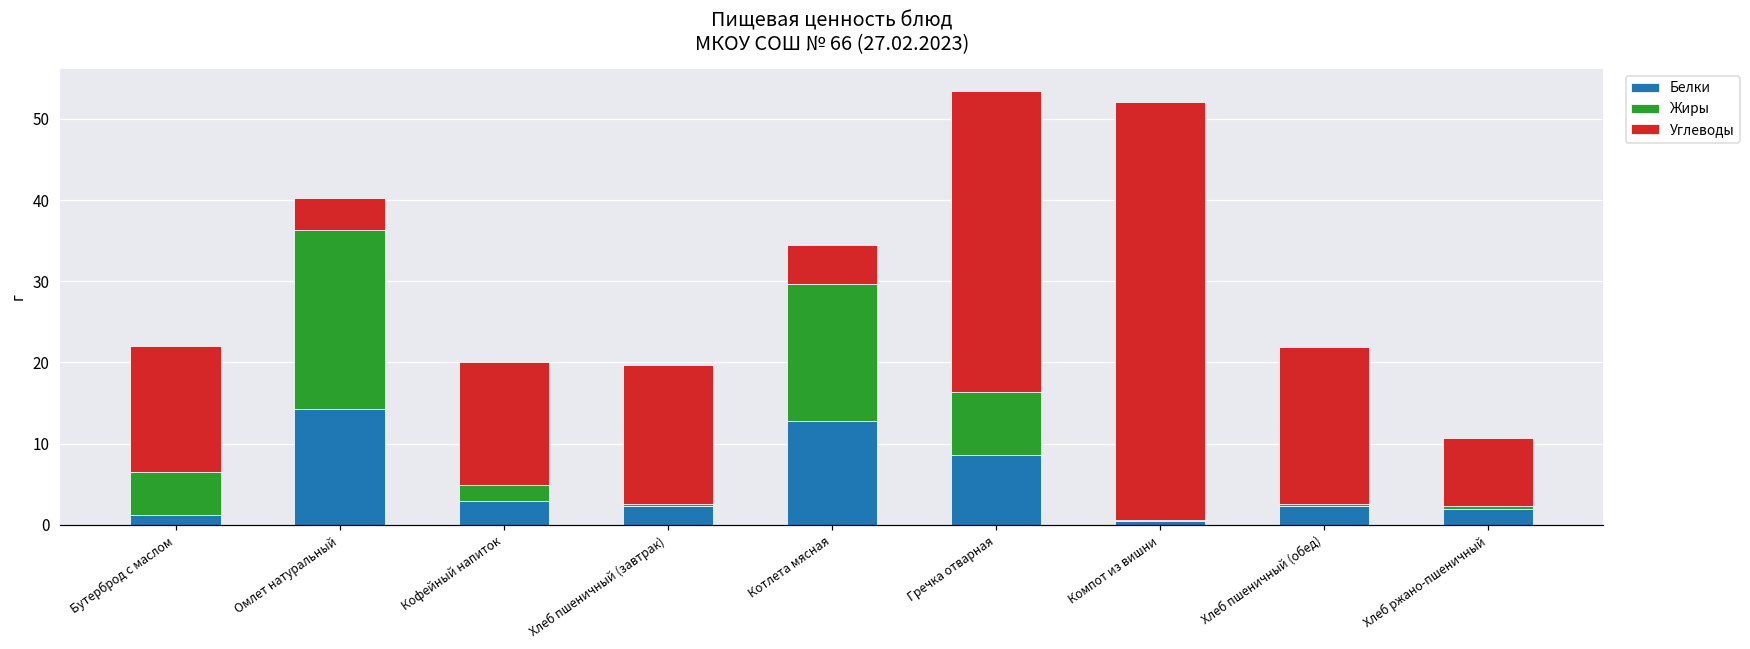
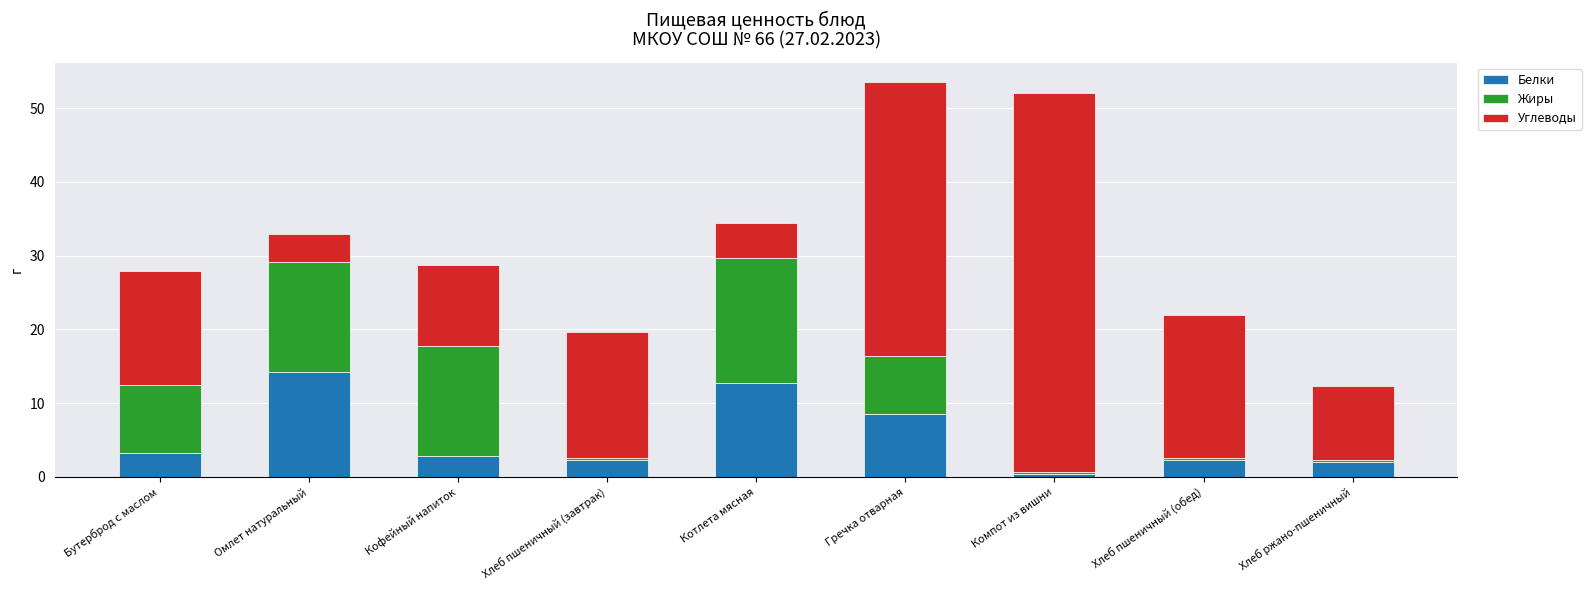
Белки, Бутерброд с маслом: 1 -> 3
Жиры, Бутерброд с маслом: 5 -> 9
Жиры, Омлет натуральный: 22 -> 15
Жиры, Кофейный напиток: 2 -> 15
Углеводы, Кофейный напиток: 15 -> 11
Углеводы, Хлеб ржано-пшеничный: 8 -> 10
